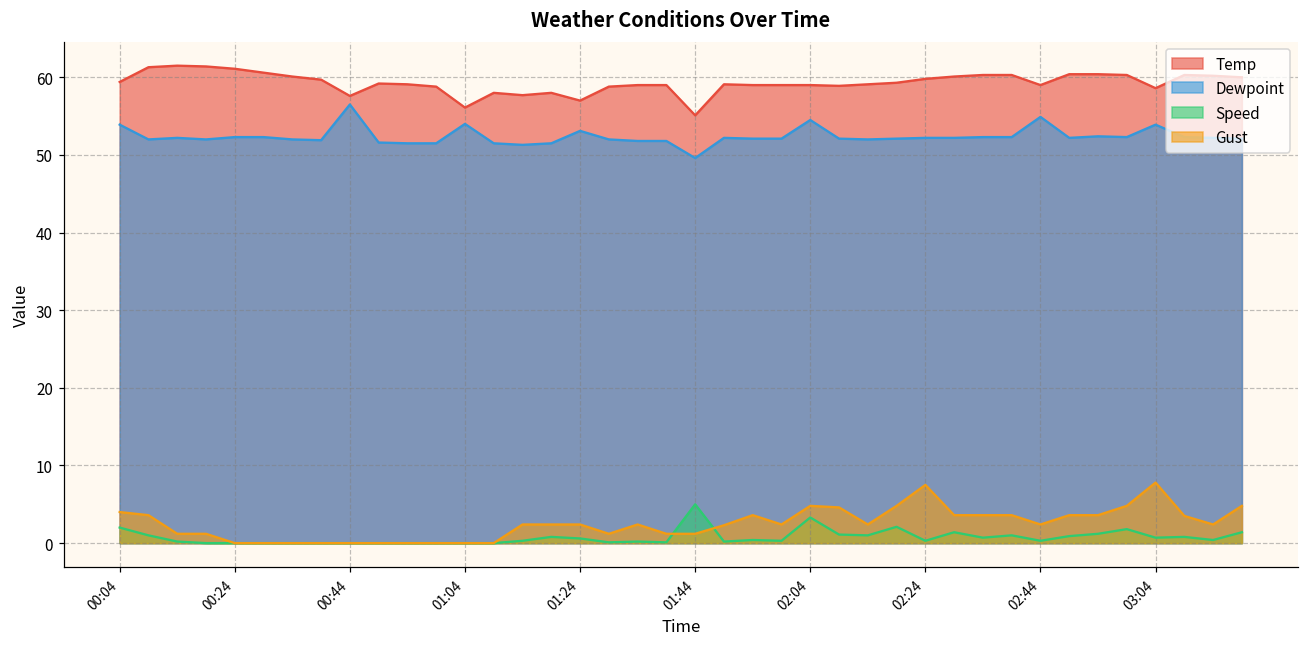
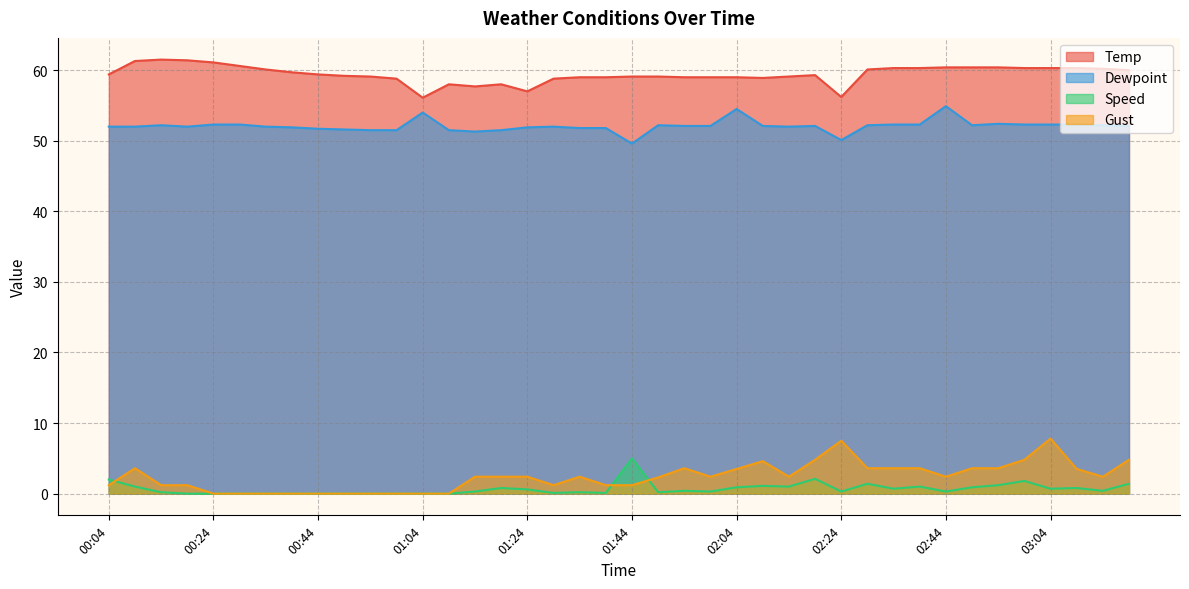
Dewpoint, 00:04: 54 -> 52
Gust, 00:04: 4 -> 1
Temp, 00:44: 58 -> 59
Dewpoint, 00:44: 57 -> 52
Dewpoint, 01:24: 53 -> 52
Temp, 01:44: 55 -> 59
Speed, 02:04: 3 -> 1
Gust, 02:04: 5 -> 4
Temp, 02:24: 60 -> 56
Dewpoint, 02:24: 52 -> 50
Temp, 02:44: 59 -> 60
Temp, 03:04: 59 -> 60
Dewpoint, 03:04: 54 -> 52
